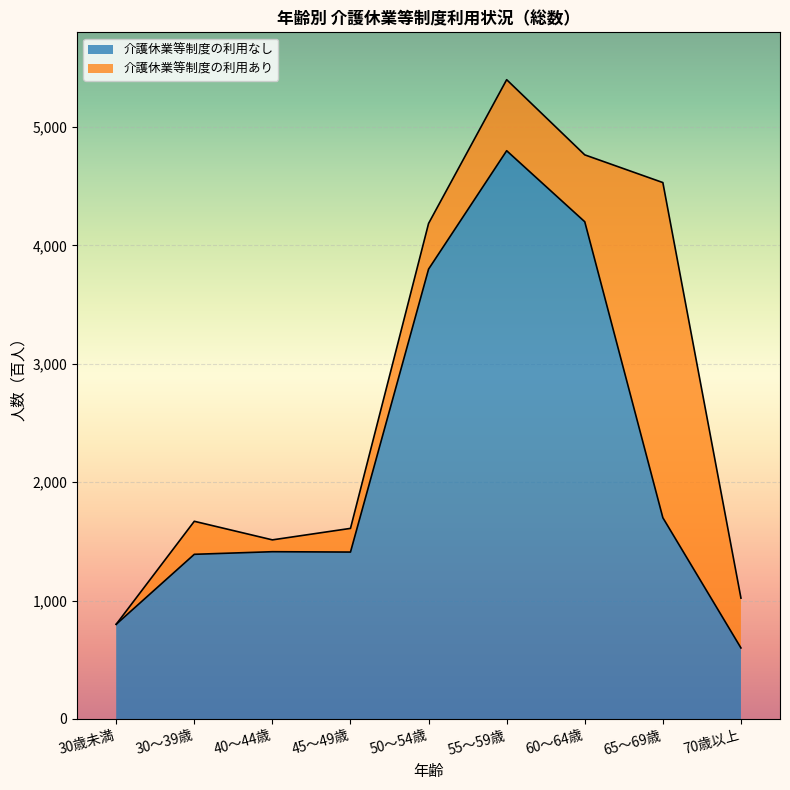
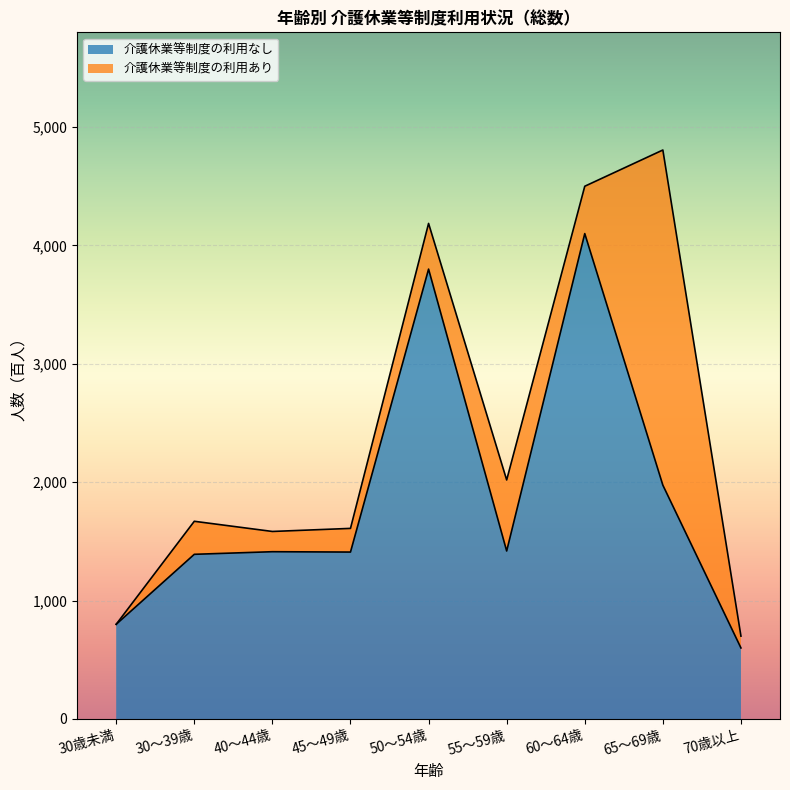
介護休業等制度の利用あり, 40～44歳: 100 -> 170
介護休業等制度の利用なし, 55～59歳: 4,800 -> 1,420
介護休業等制度の利用なし, 60～64歳: 4,200 -> 4,100
介護休業等制度の利用あり, 60～64歳: 570 -> 400
介護休業等制度の利用なし, 65～69歳: 1,700 -> 1,980
介護休業等制度の利用あり, 70歳以上: 420 -> 100
